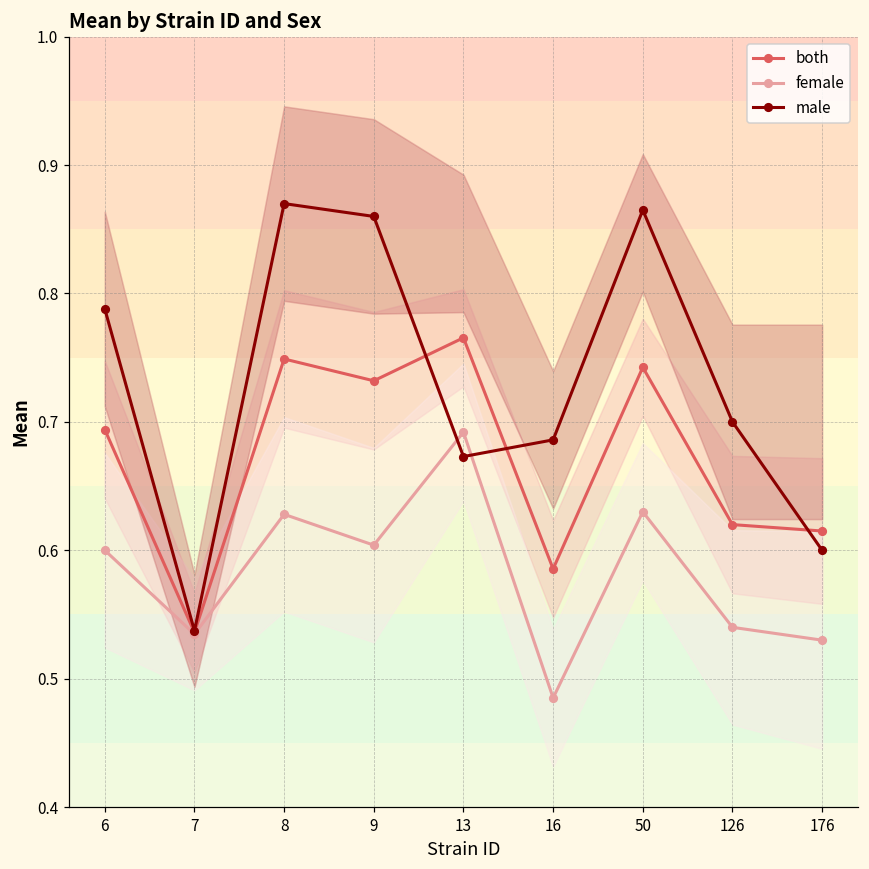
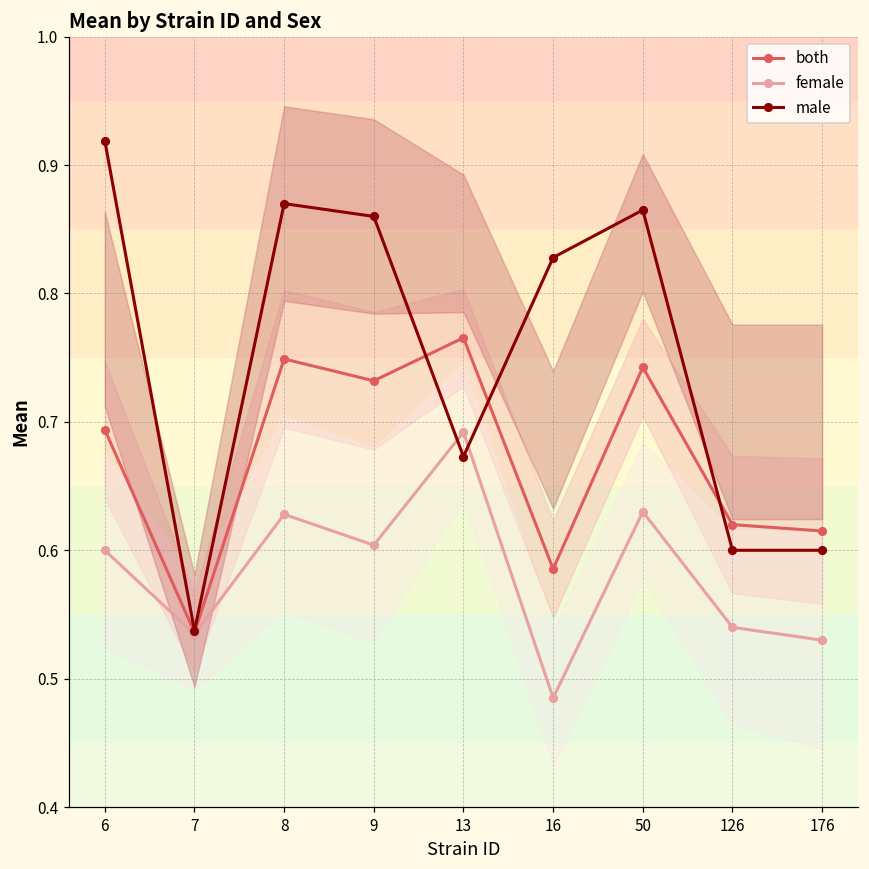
male, 6: 0.788 -> 0.919
male, 16: 0.686 -> 0.828
male, 126: 0.7 -> 0.6
